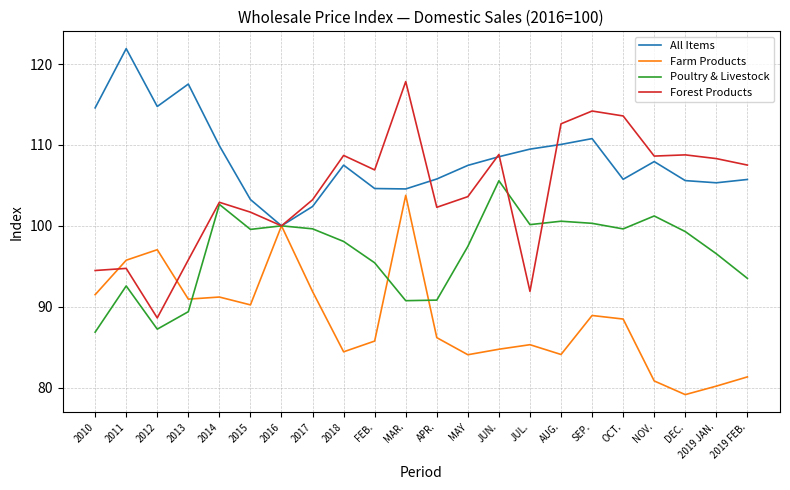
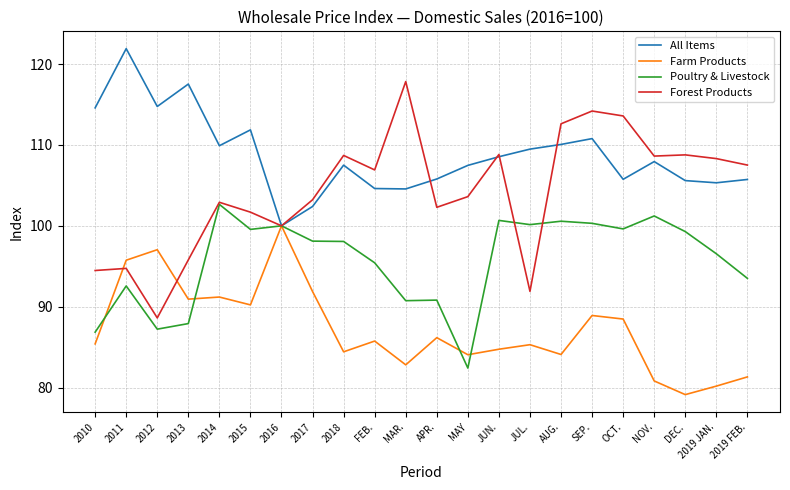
Farm Products, 2010: 91 -> 85
Poultry & Livestock, 2013: 89 -> 88
All Items, 2015: 103 -> 112
Poultry & Livestock, 2017: 100 -> 98
Farm Products, MAR.: 104 -> 83
Poultry & Livestock, MAY: 97 -> 82
Poultry & Livestock, JUN.: 106 -> 101
